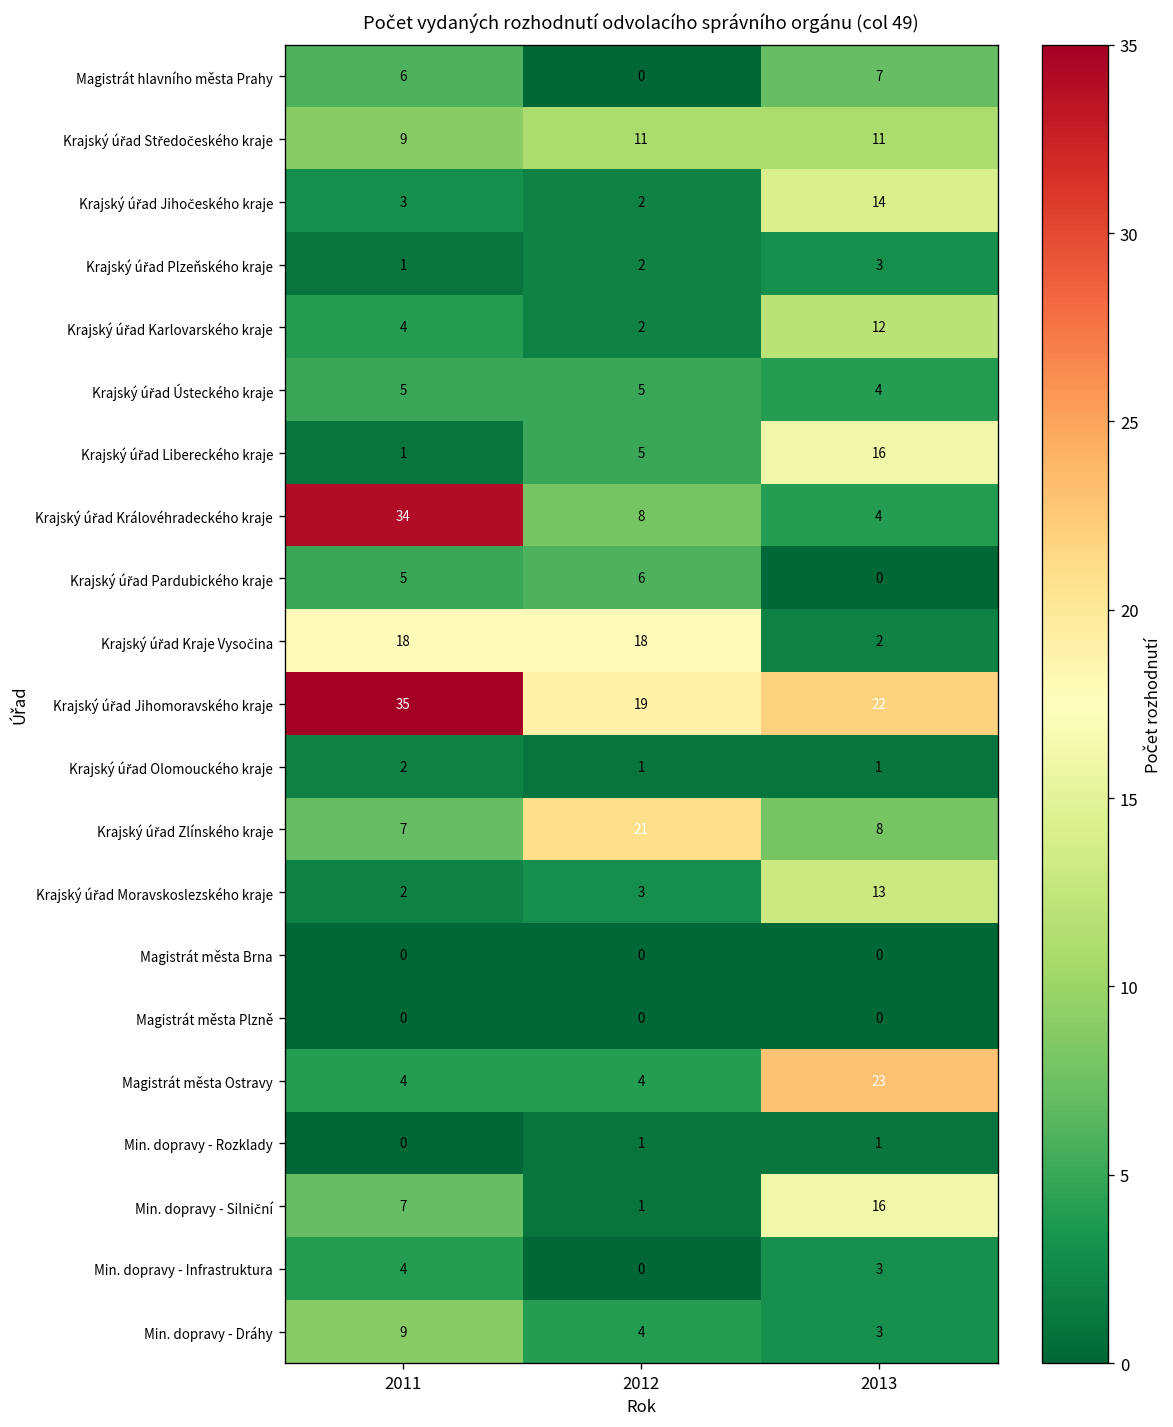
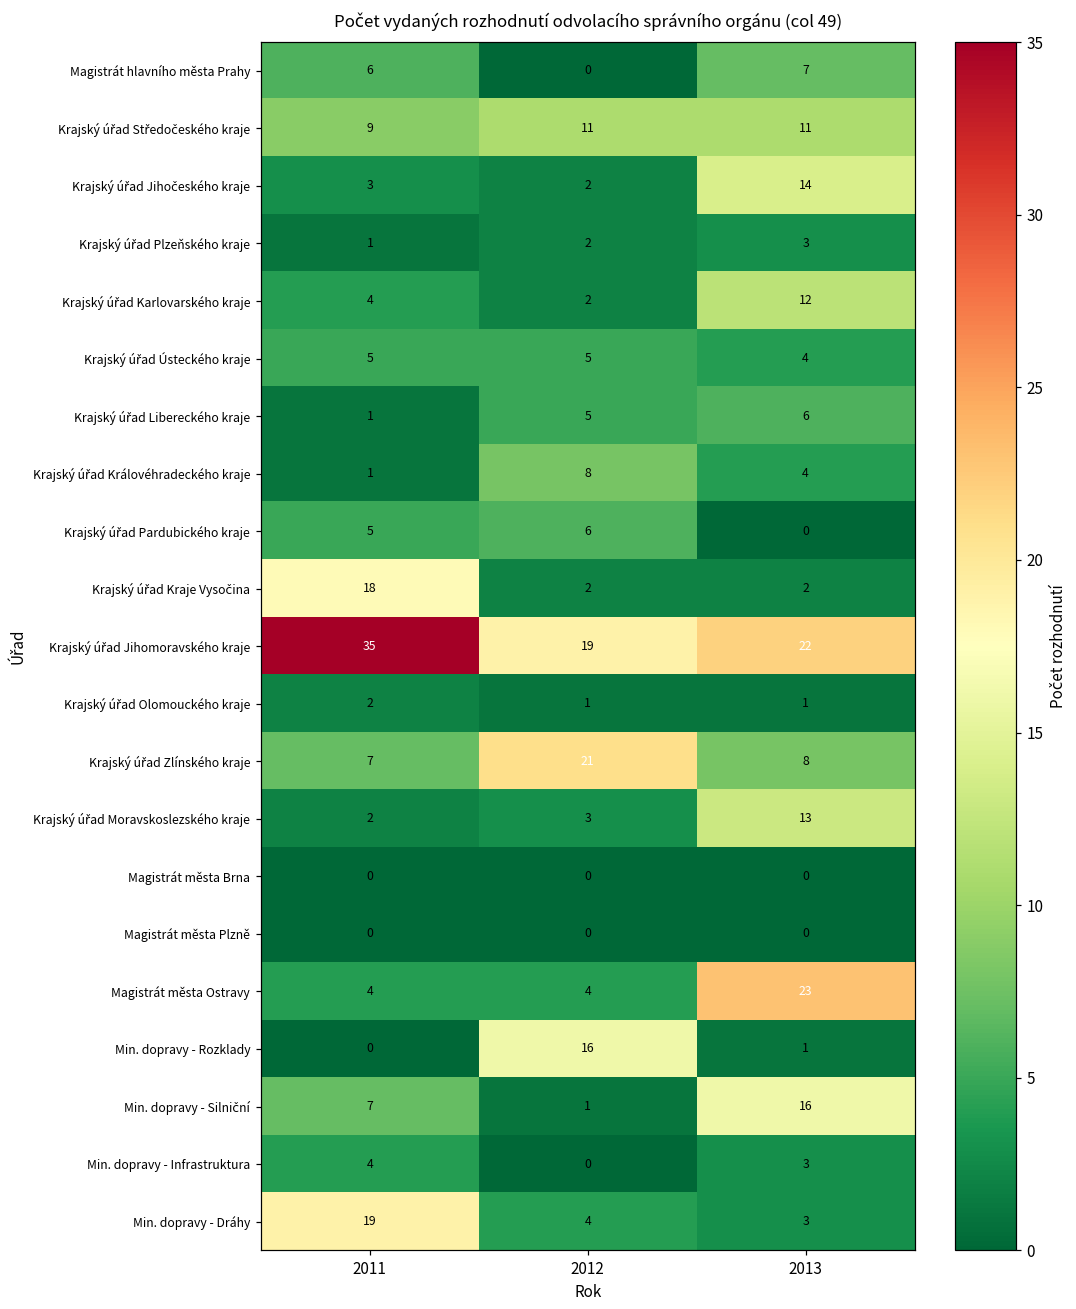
Krajský úřad Libereckého kraje, 2013: 16 -> 6
Krajský úřad Královéhradeckého kraje, 2011: 34 -> 1
Krajský úřad Kraje Vysočina, 2012: 18 -> 2
Min. dopravy - Rozklady, 2012: 1 -> 16
Min. dopravy - Dráhy, 2011: 9 -> 19
